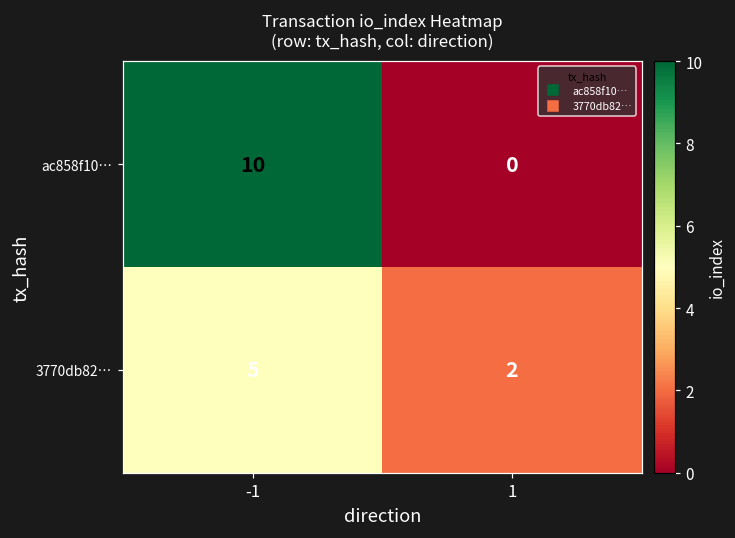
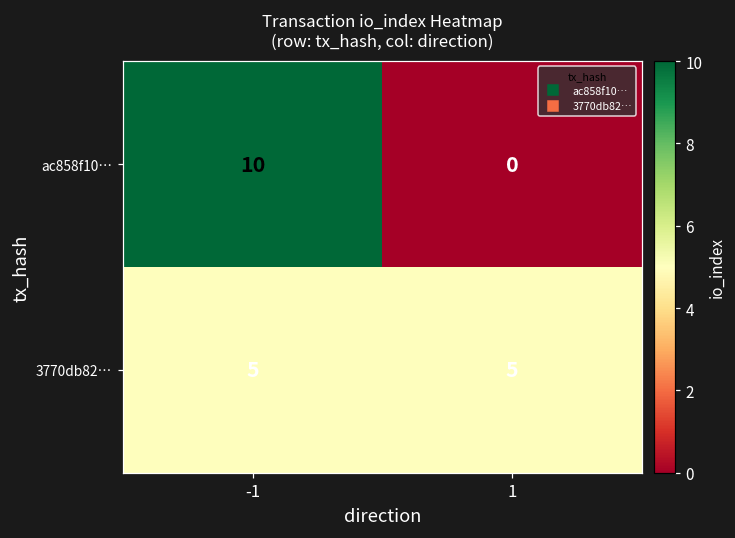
3770db82…, 1: 2 -> 5
